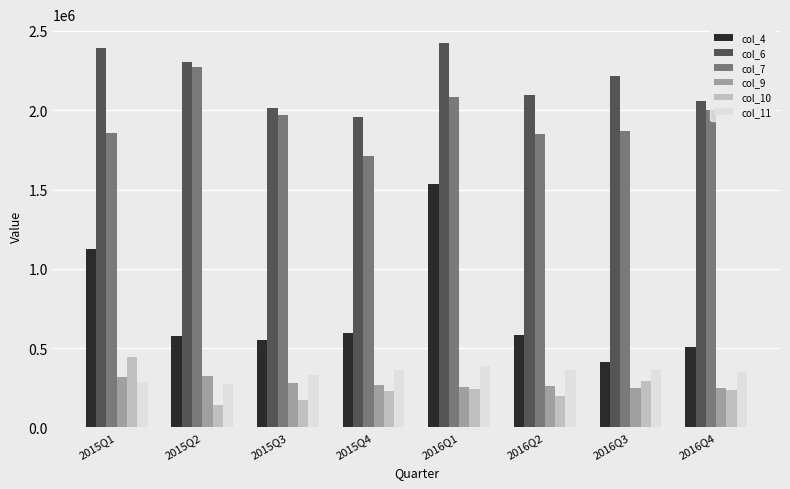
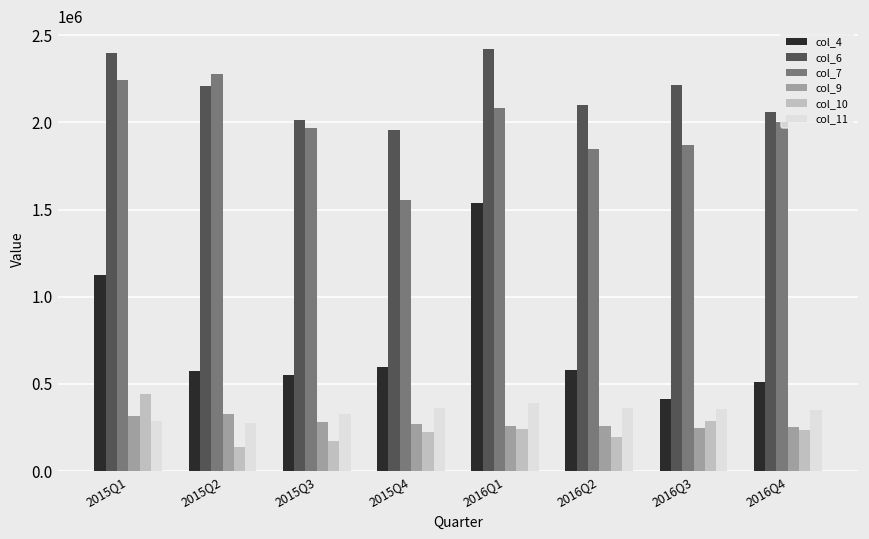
col_7, 2015Q1: 1860000 -> 2240000
col_6, 2015Q2: 2300000 -> 2210000
col_7, 2015Q4: 1710000 -> 1560000
